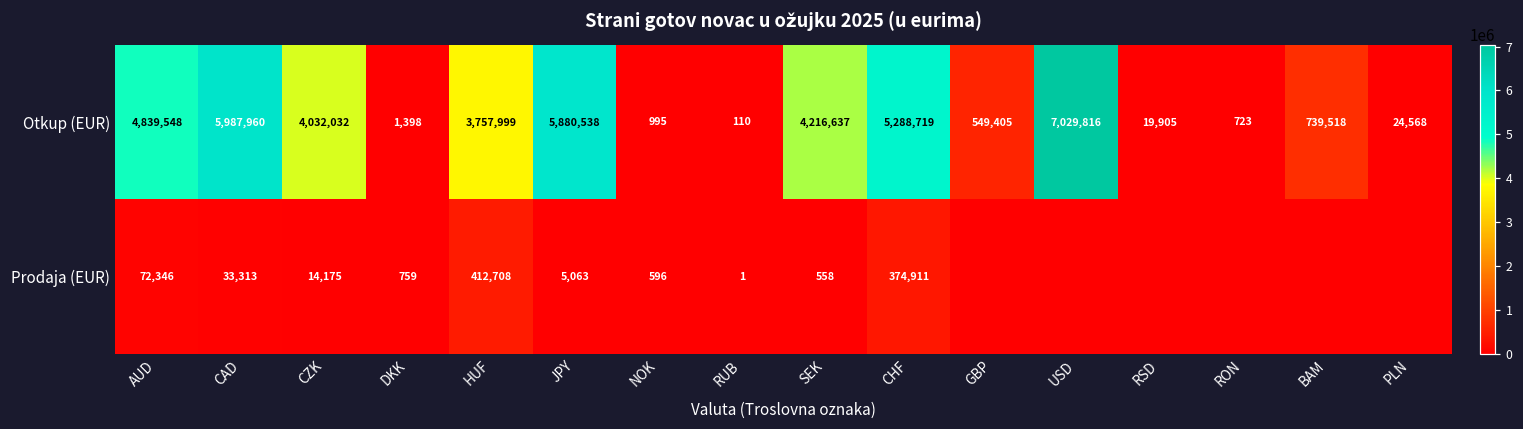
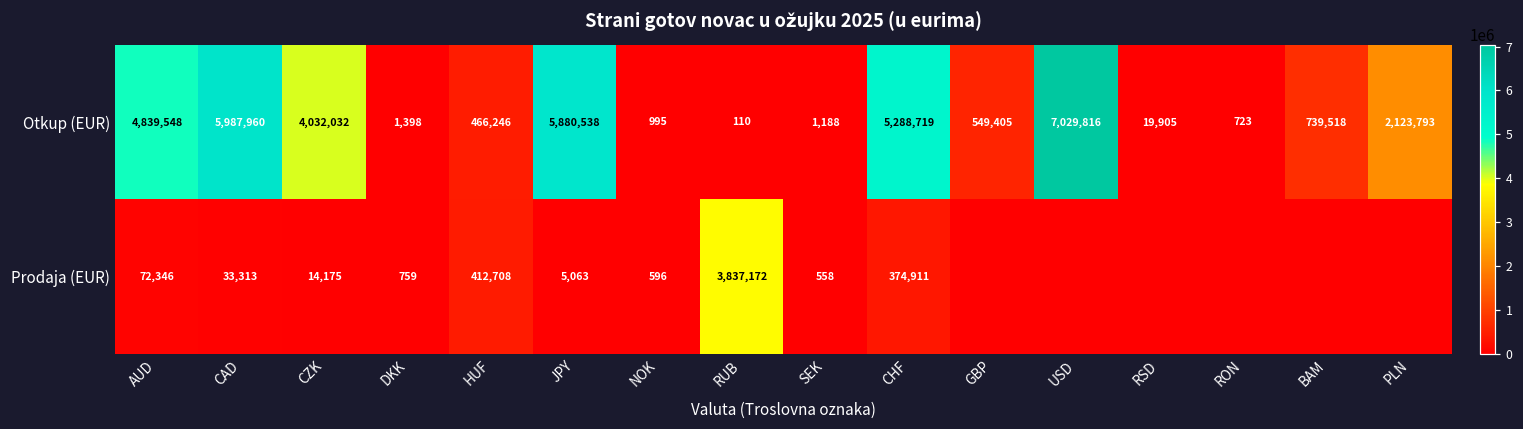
Otkup (EUR), HUF: 3,757,999 -> 466,246
Otkup (EUR), SEK: 4,216,637 -> 1,188
Otkup (EUR), PLN: 24,568 -> 2,123,793
Prodaja (EUR), RUB: 1 -> 3,837,172
